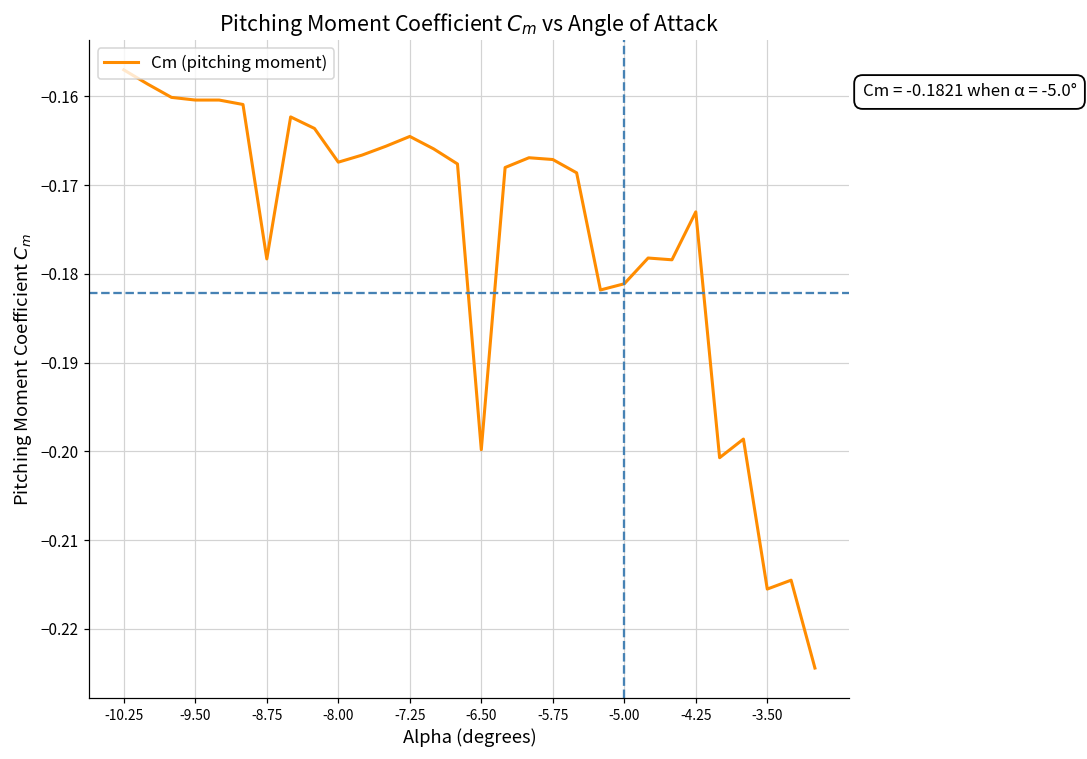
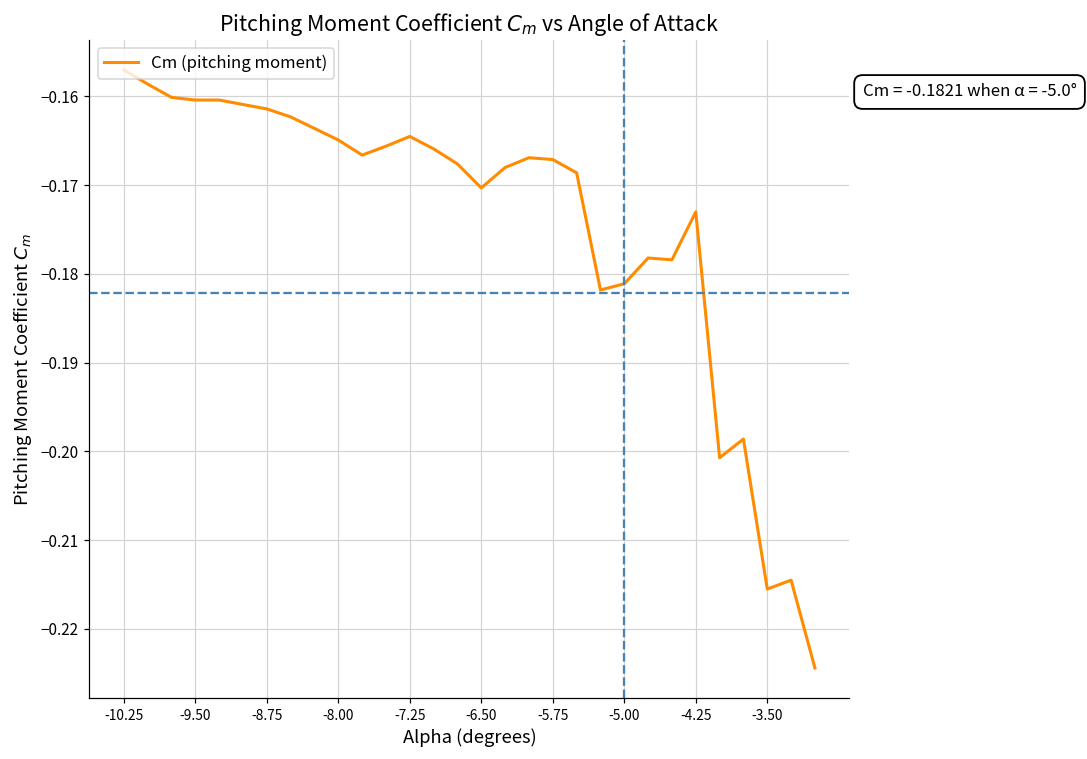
-8.75: -0.178 -> -0.161
-8.00: -0.167 -> -0.165
-6.50: -0.200 -> -0.170
